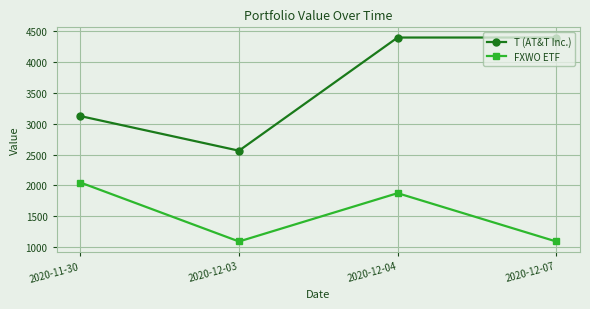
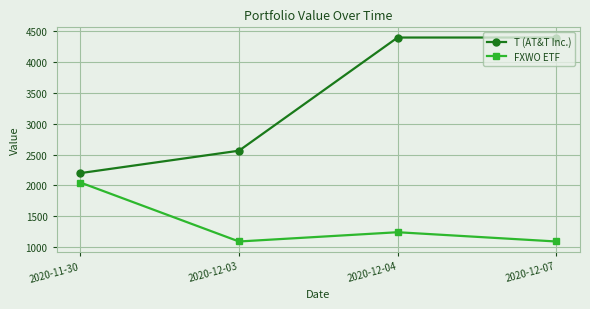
T (AT&T Inc.), 2020-11-30: 3100 -> 2200
FXWO ETF, 2020-12-04: 1900 -> 1200
